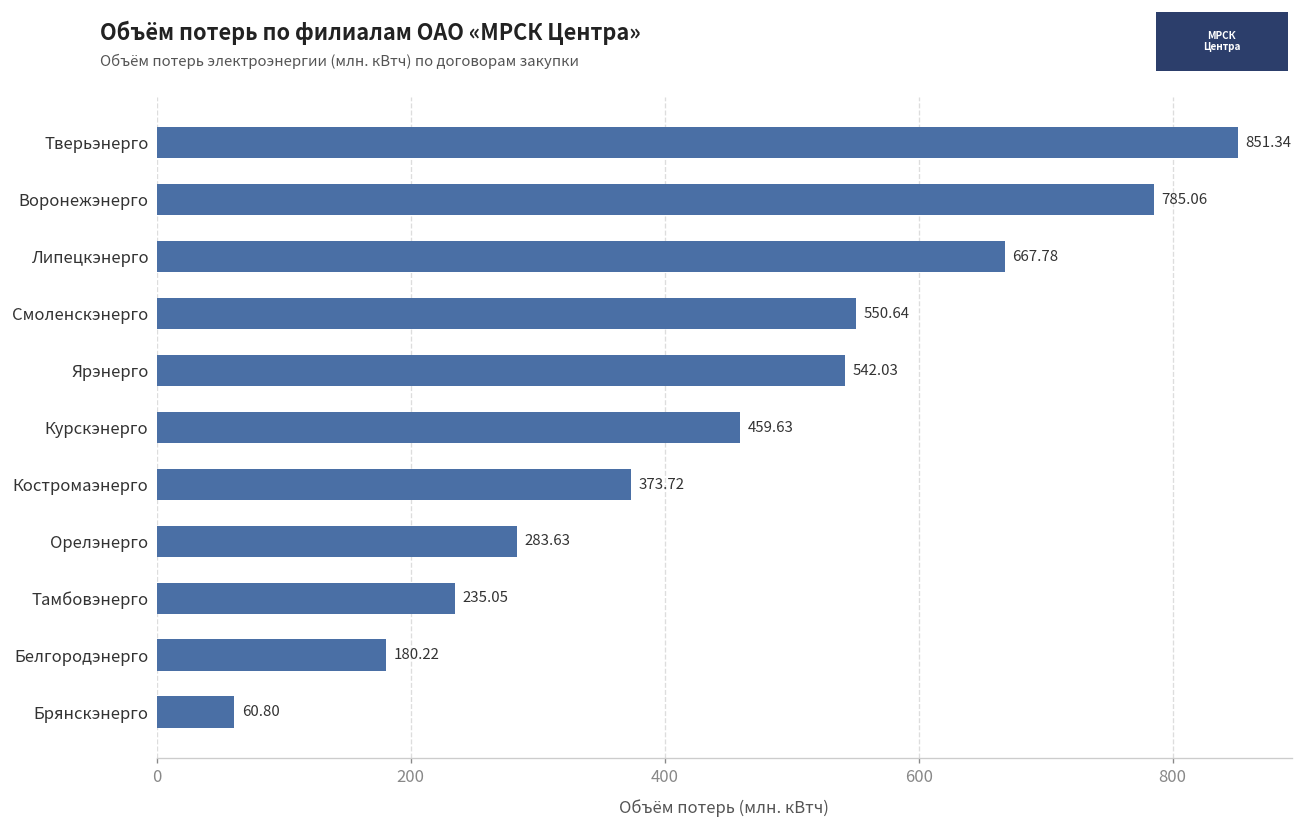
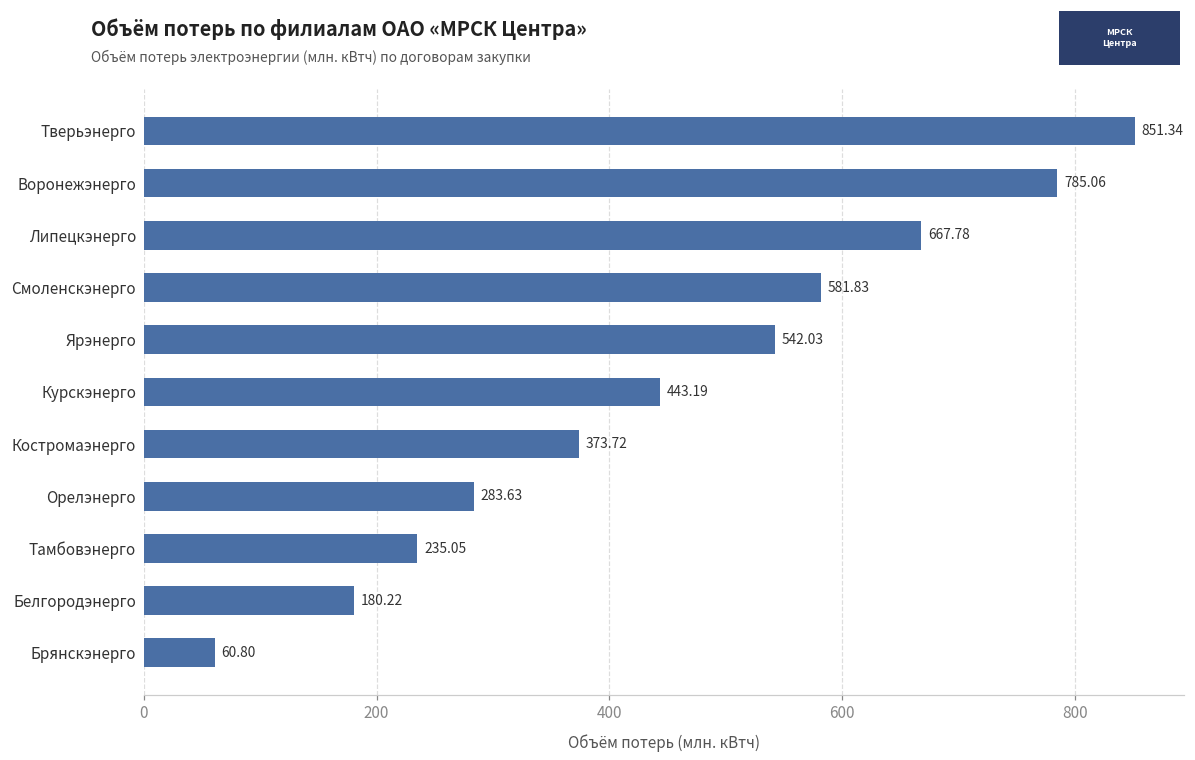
Смоленскэнерго: 550.64 -> 581.83
Курскэнерго: 459.63 -> 443.19
